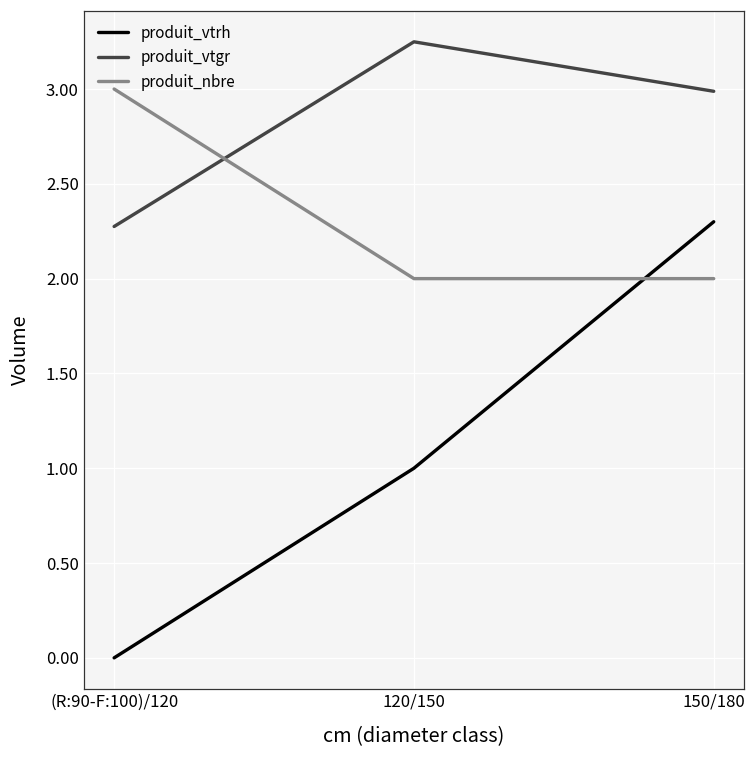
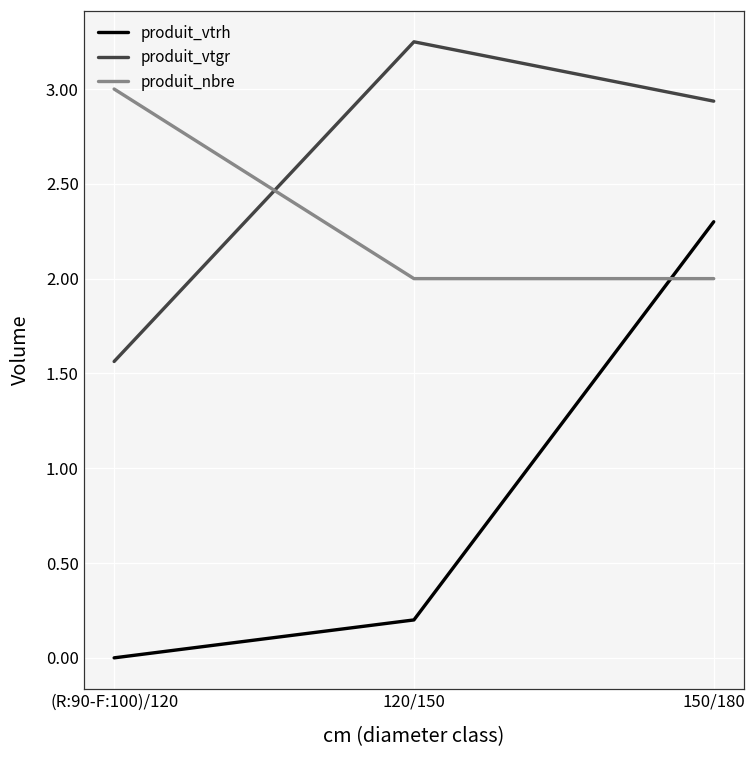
produit_vtgr, (R:90-F:100)/120: 2.28 -> 1.56
produit_vtrh, 120/150: 1.0 -> 0.2
produit_vtgr, 150/180: 2.99 -> 2.94
